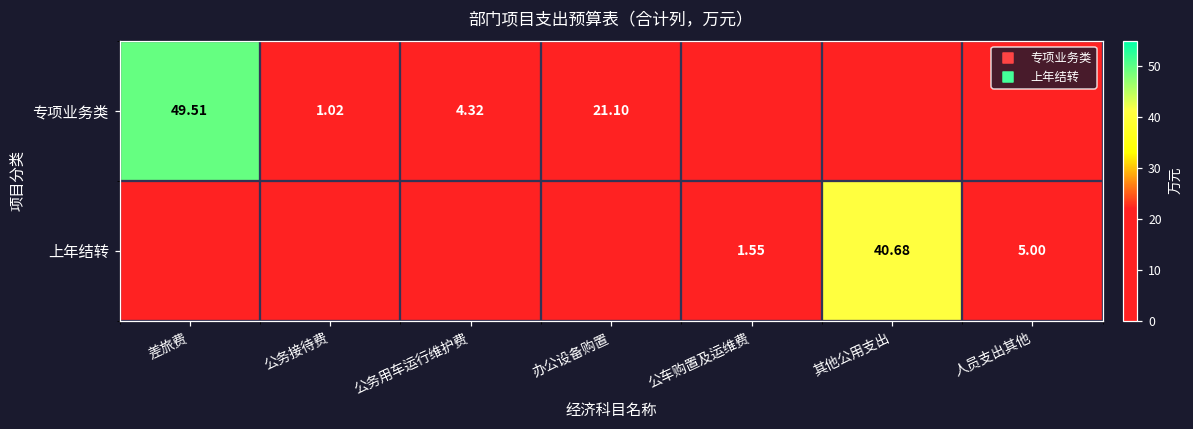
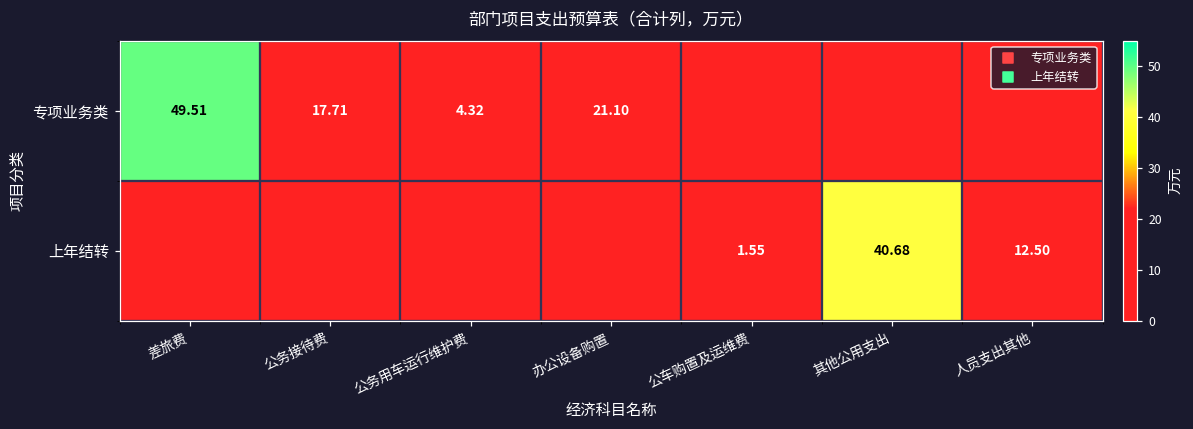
专项业务类, 公务接待费: 1.02 -> 17.71
上年结转, 人员支出其他: 5.00 -> 12.50
